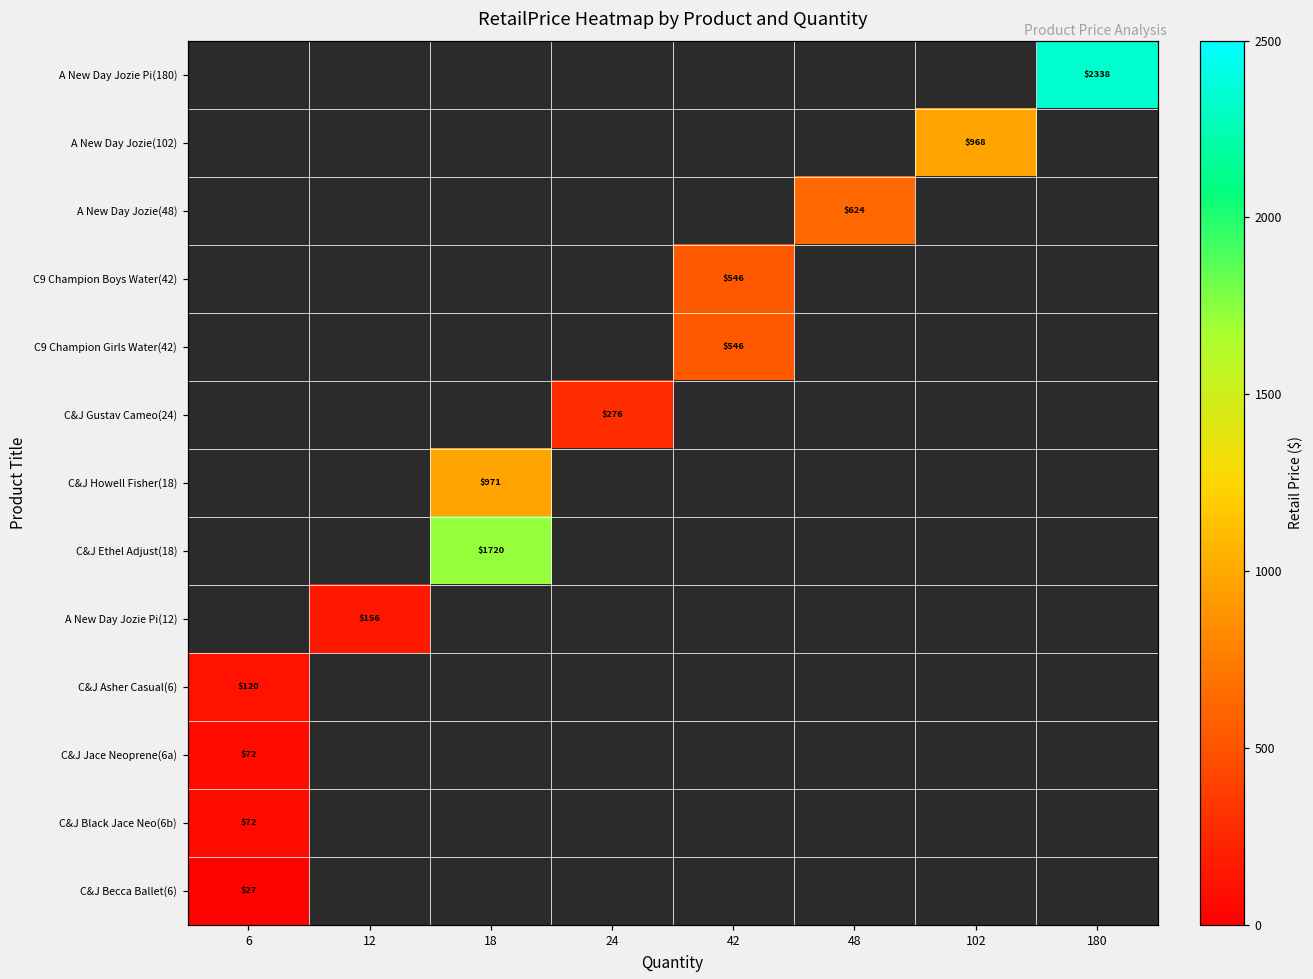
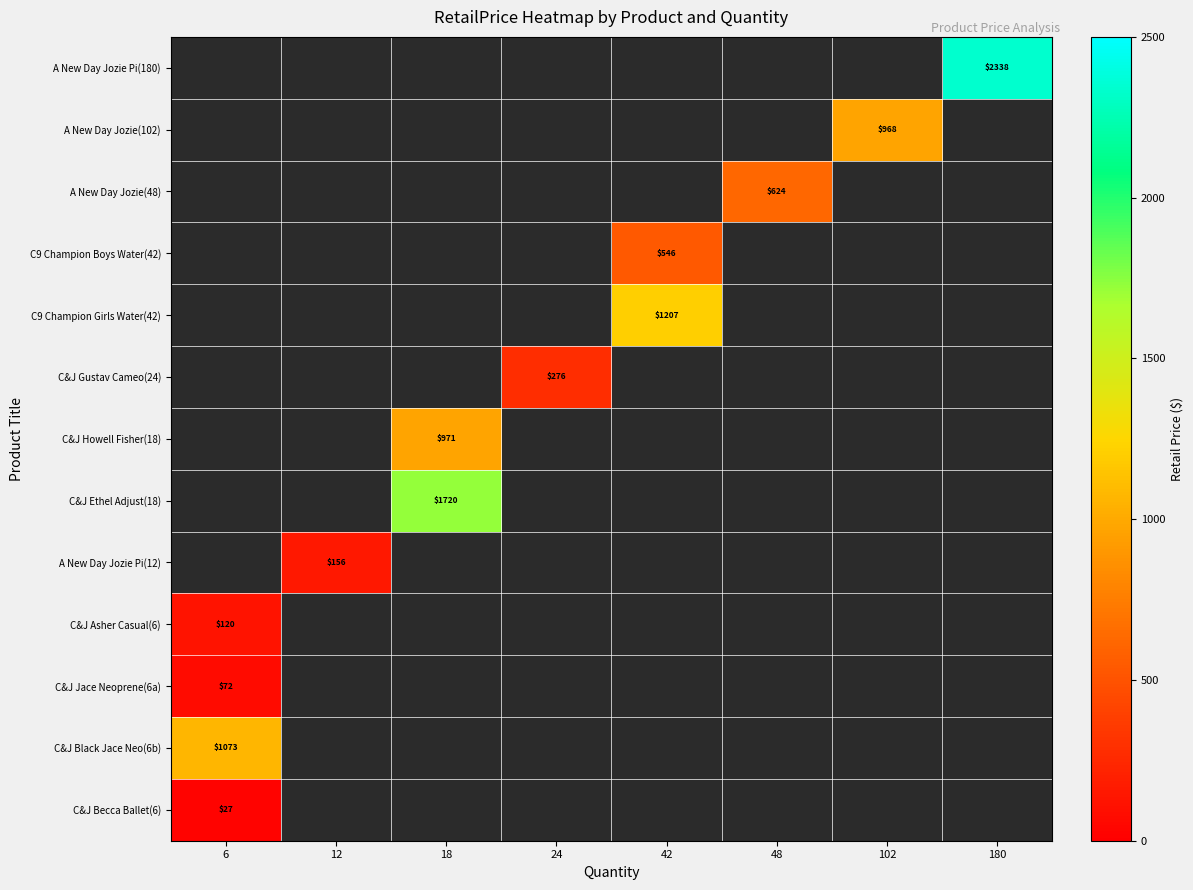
C9 Champion Girls Water(42), 42: $546 -> $1207
C&J Black Jace Neo(6b), 6: $72 -> $1073
